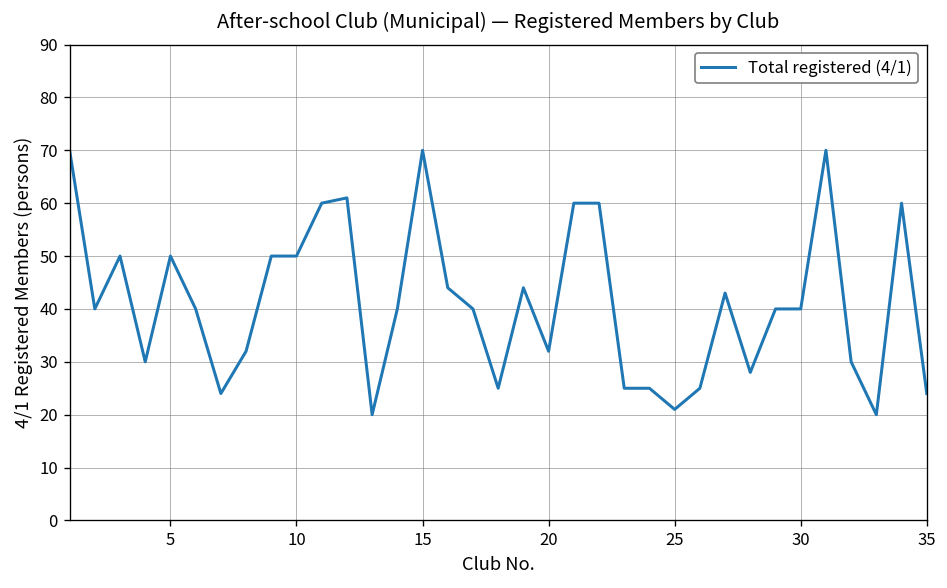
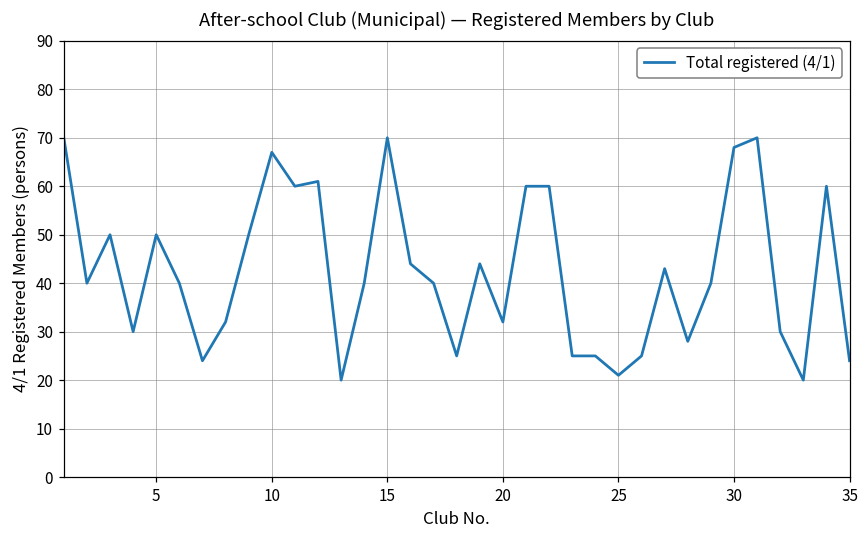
10: 50 -> 67
30: 40 -> 68
